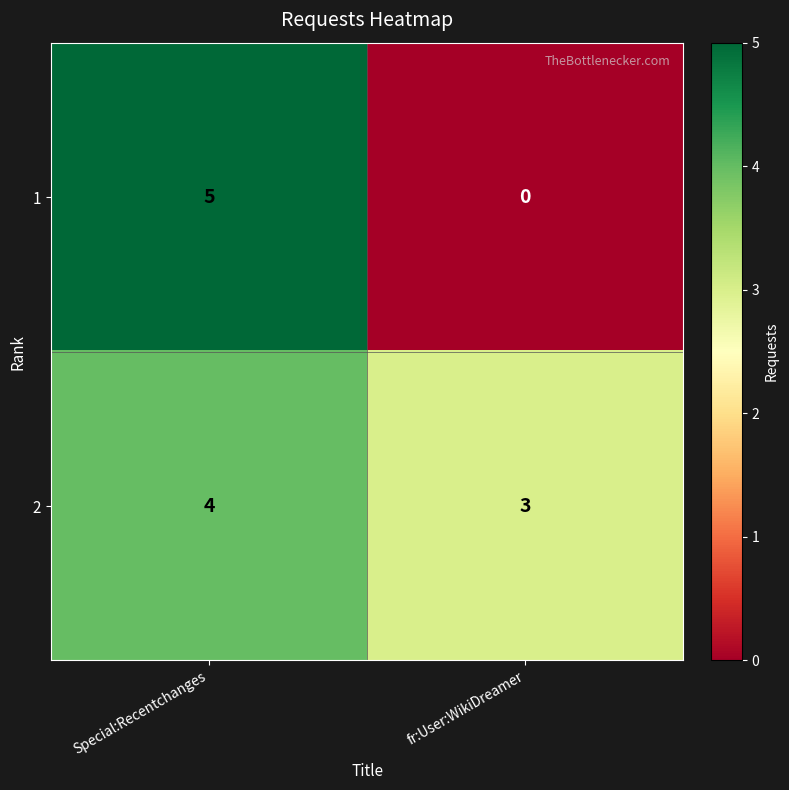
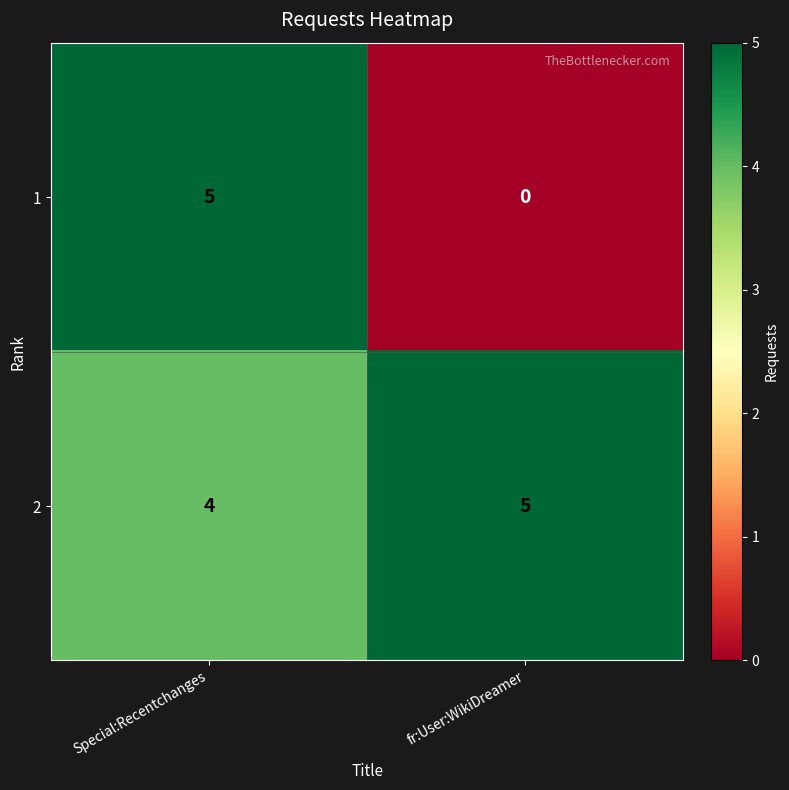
2, fr:User:WikiDreamer: 3 -> 5
